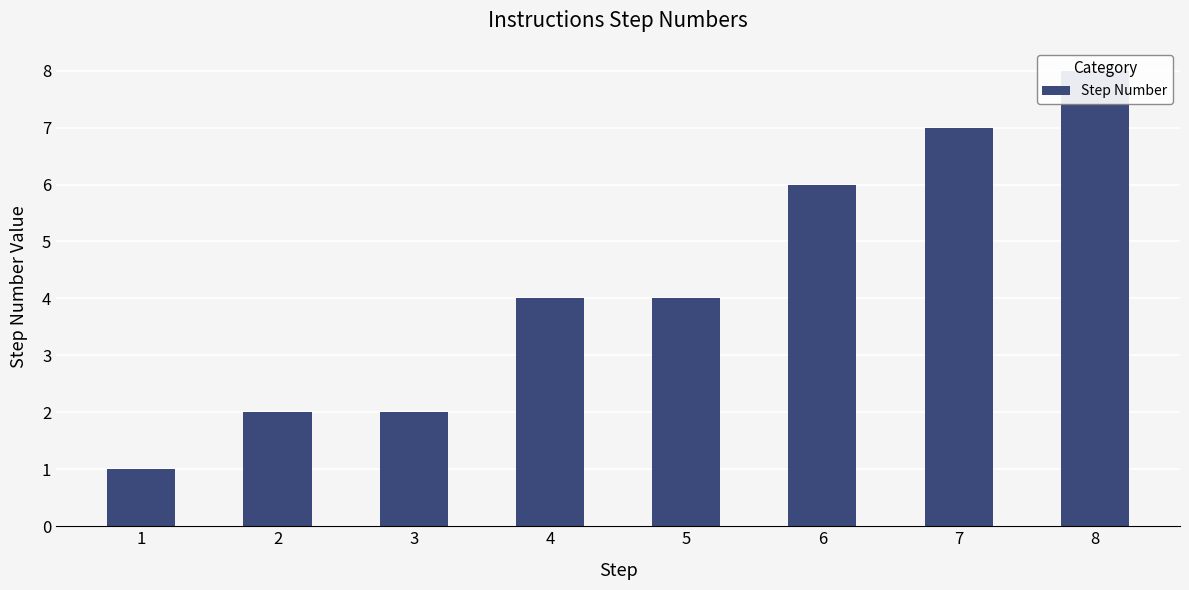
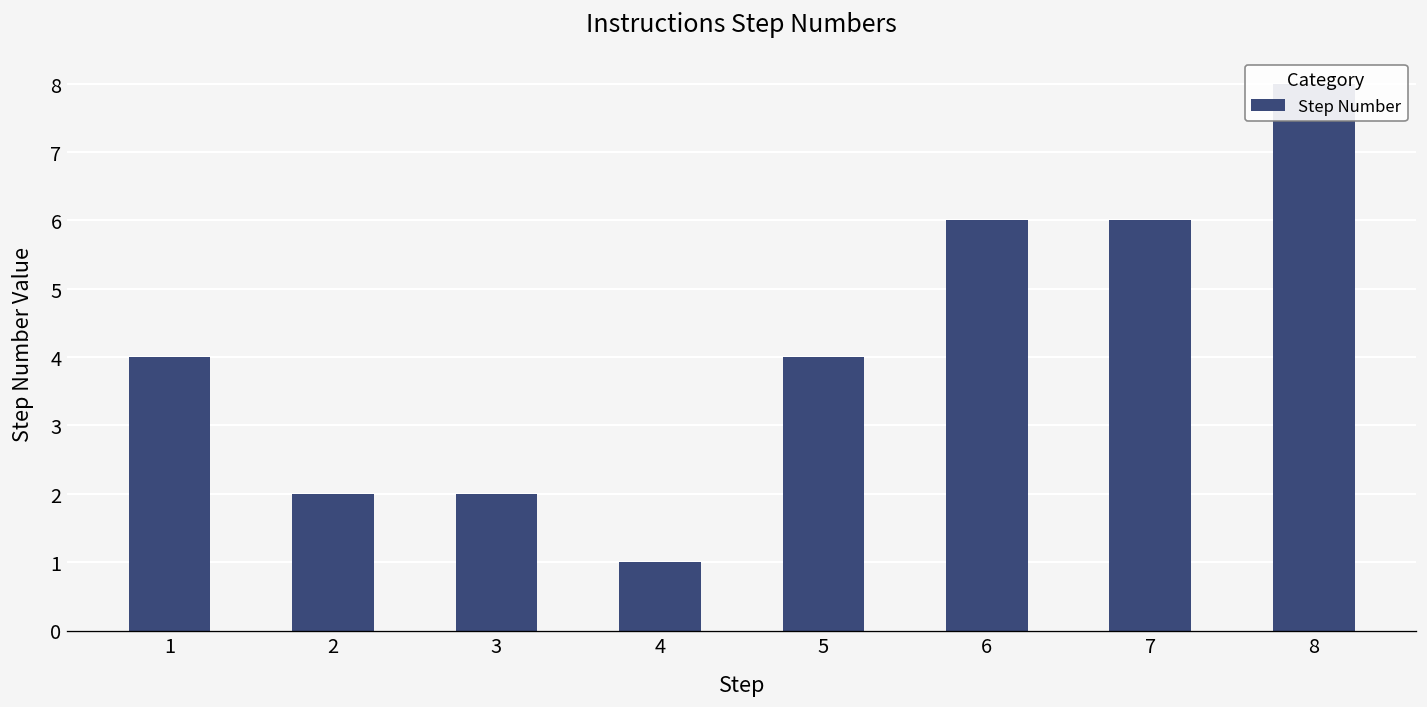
1: 1 -> 4
4: 4 -> 1
7: 7 -> 6
